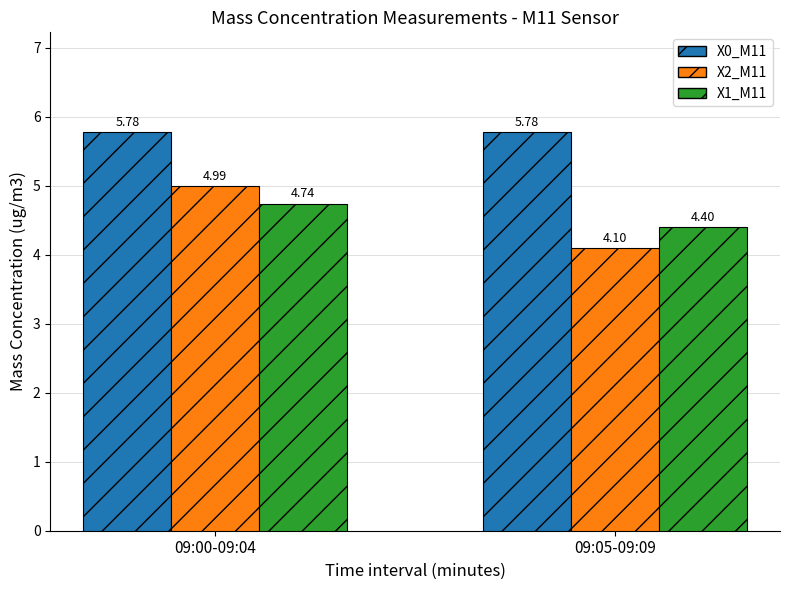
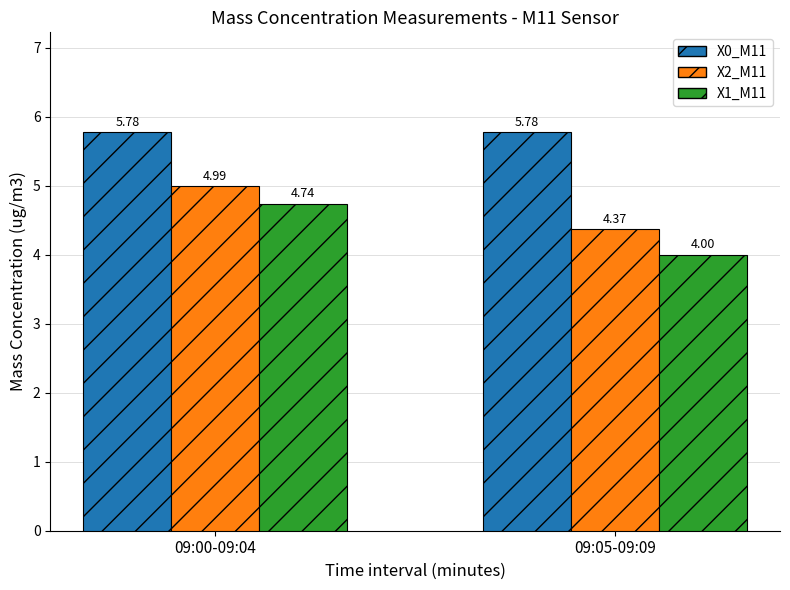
X2_M11, 09:05-09:09: 4.10 -> 4.37
X1_M11, 09:05-09:09: 4.40 -> 4.00
